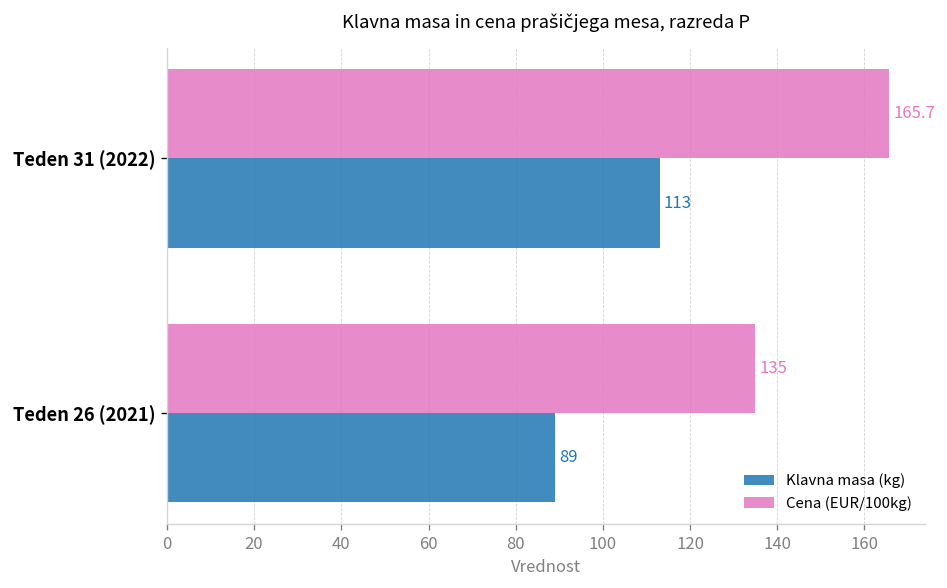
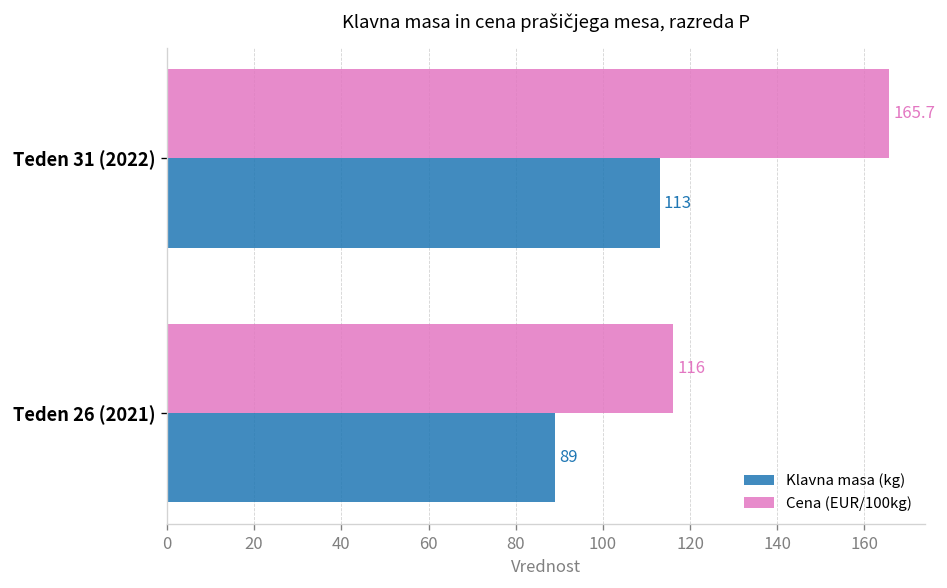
Cena (EUR/100kg), Teden 26 (2021): 135 -> 116
